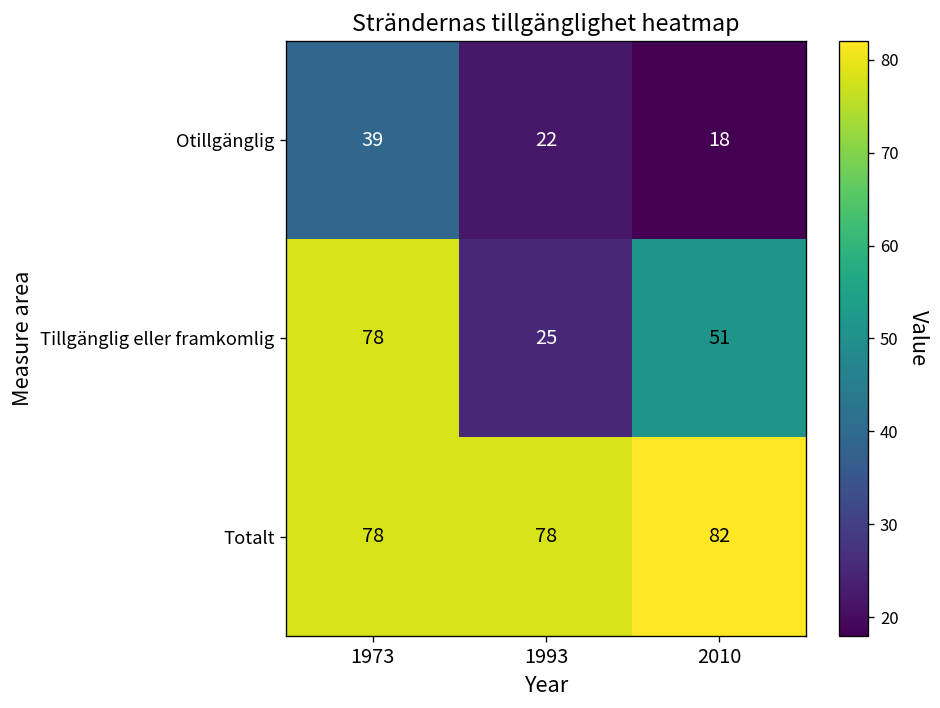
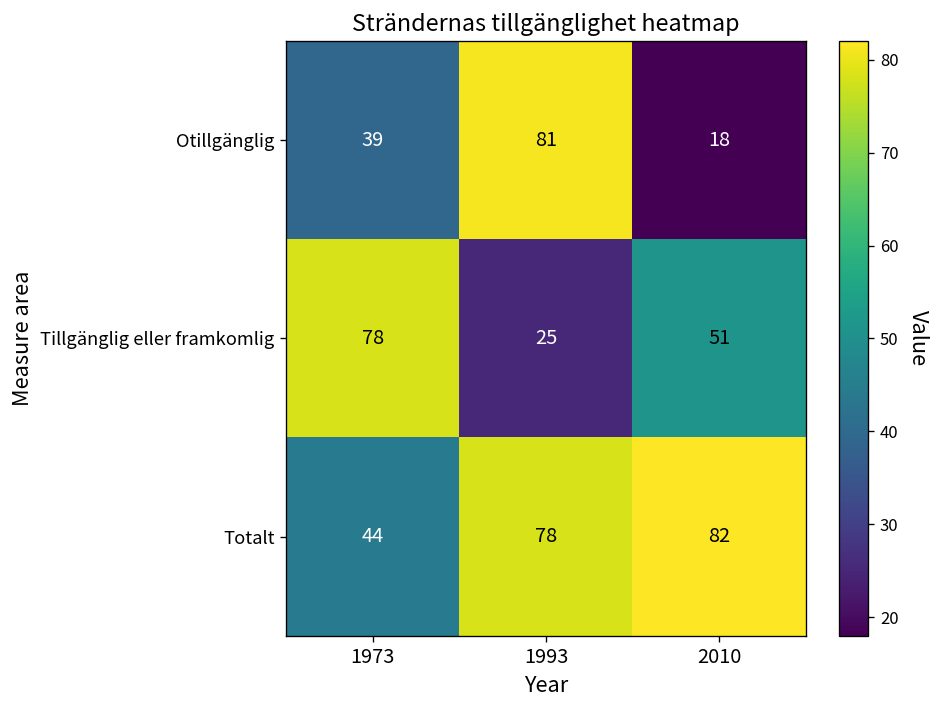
Otillgänglig, 1993: 22 -> 81
Totalt, 1973: 78 -> 44
